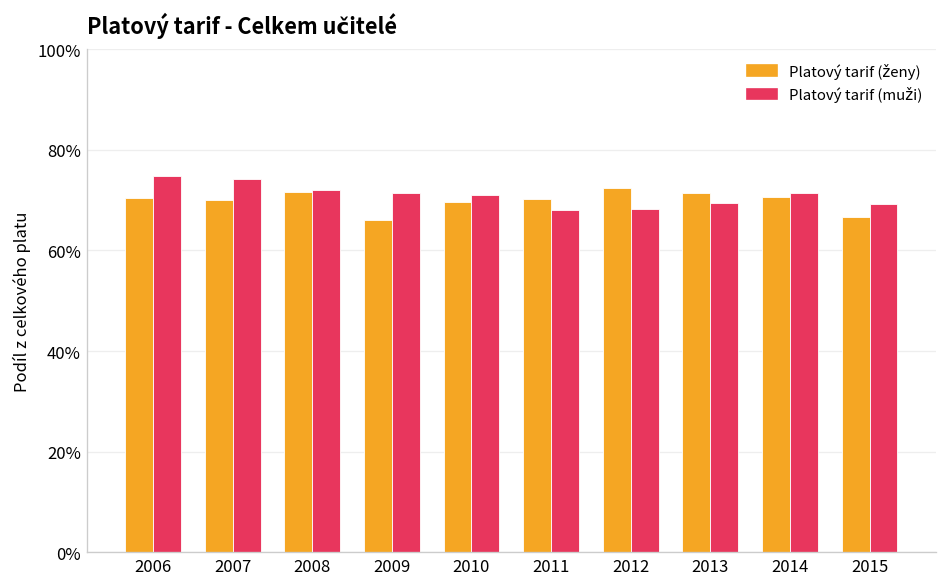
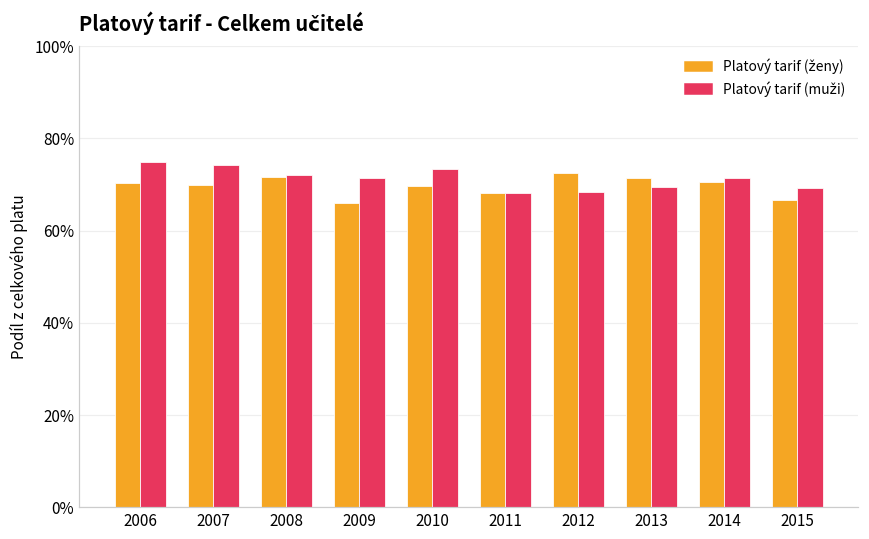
Platový tarif (muži), 2010: 71% -> 73%
Platový tarif (ženy), 2011: 70% -> 68%
